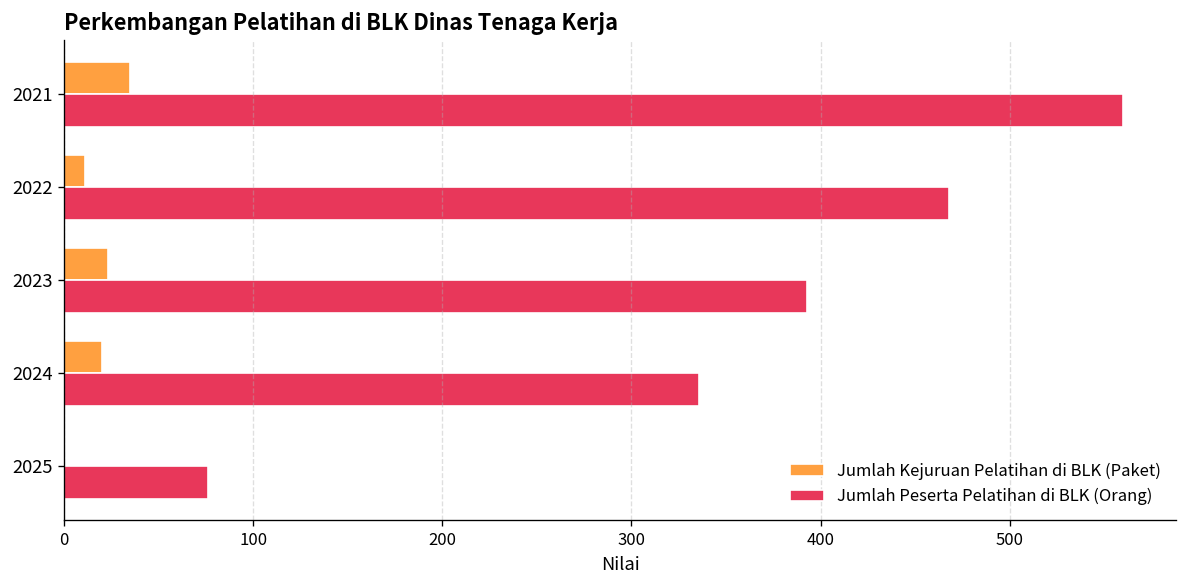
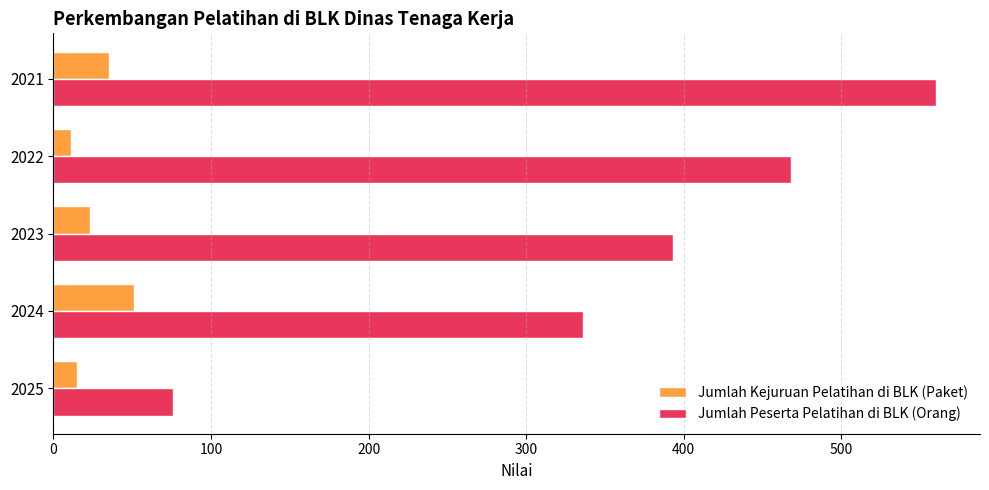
Jumlah Kejuruan Pelatihan di BLK (Paket), 2024: 20 -> 51
Jumlah Kejuruan Pelatihan di BLK (Paket), 2025: 0 -> 15
